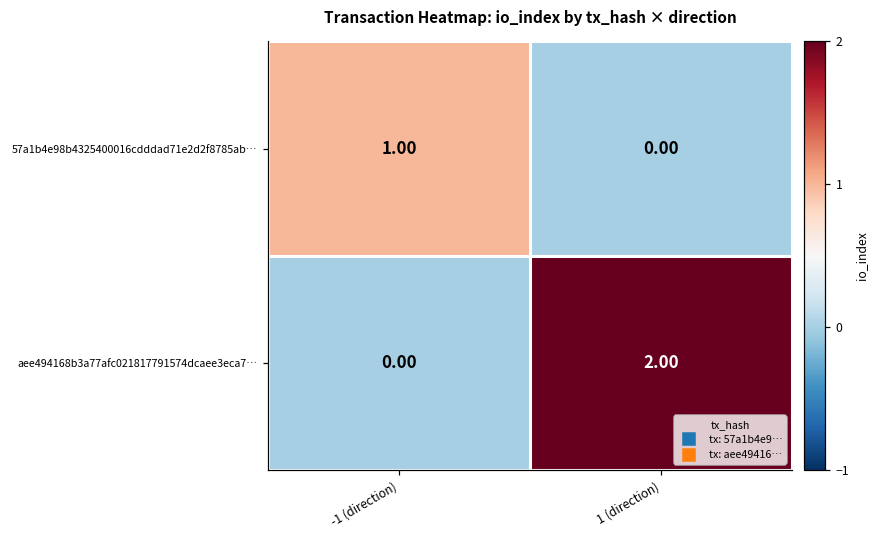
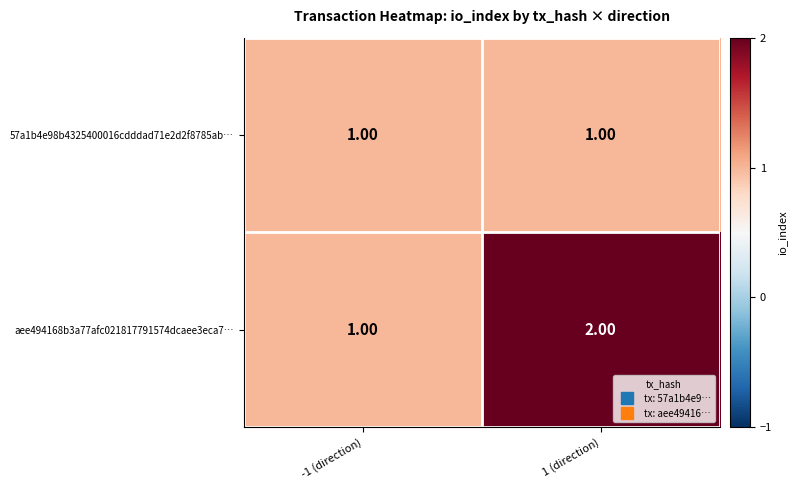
57a1b4e98b4325400016cdddad71e2d2f8785ab…, 1 (direction): 0.00 -> 1.00
aee494168b3a77afc021817791574dcaee3eca7…, -1 (direction): 0.00 -> 1.00
